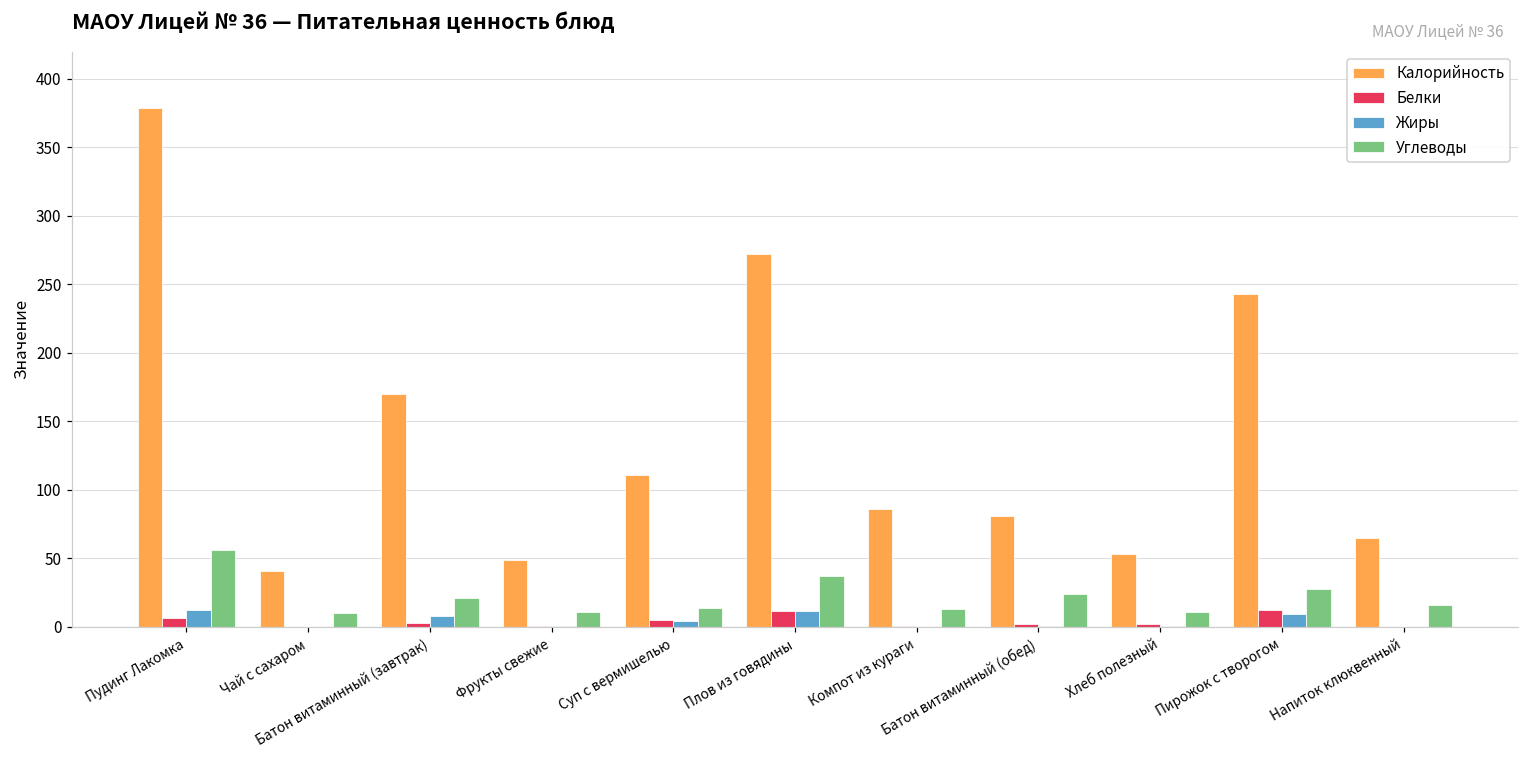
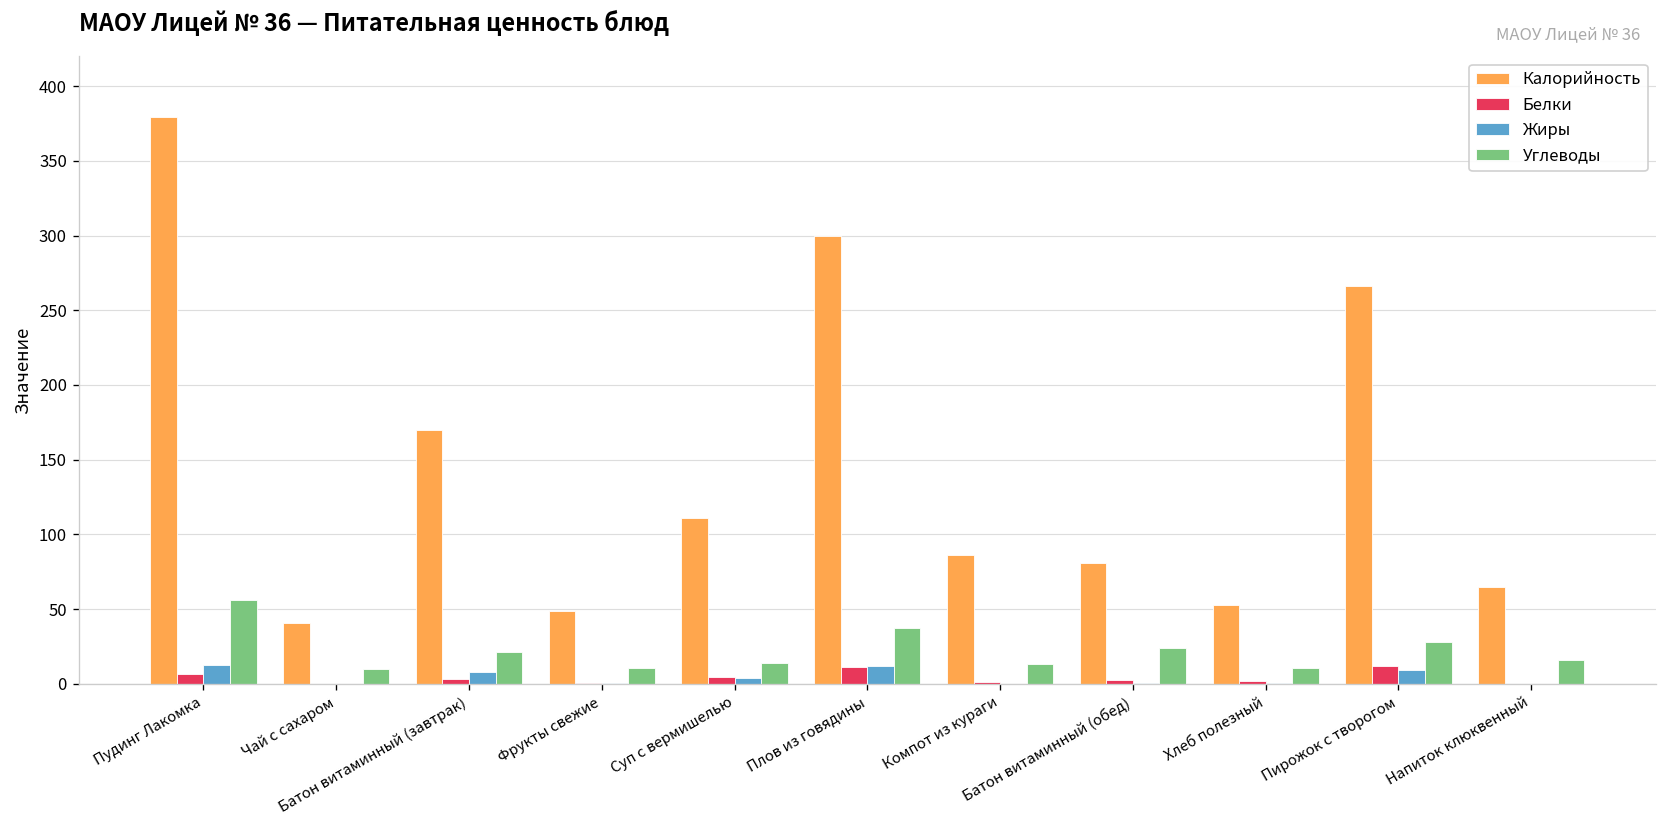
Калорийность, Плов из говядины: 272 -> 300
Калорийность, Пирожок с творогом: 243 -> 266
